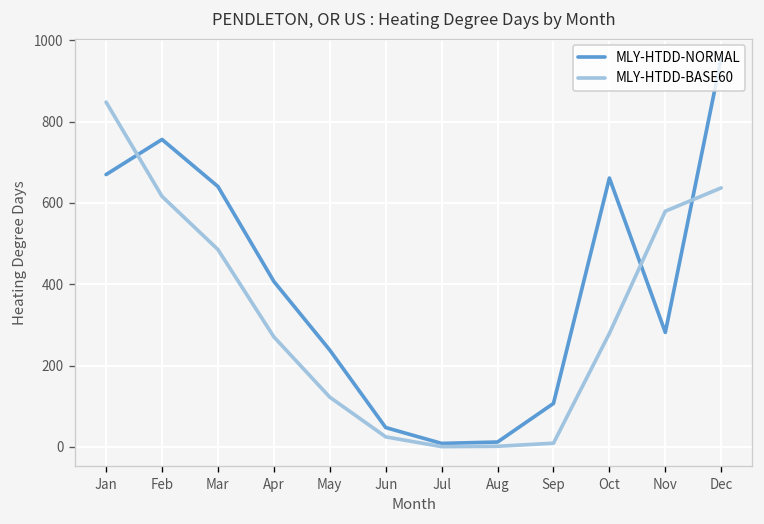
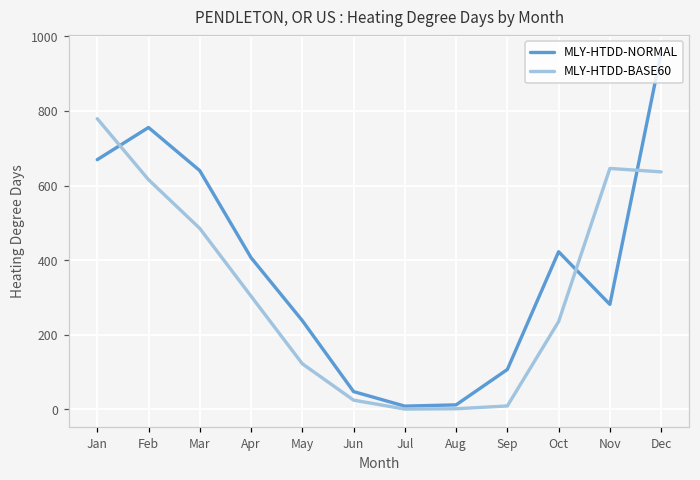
MLY-HTDD-BASE60, Jan: 850 -> 780
MLY-HTDD-BASE60, Apr: 270 -> 300
MLY-HTDD-NORMAL, Oct: 660 -> 420
MLY-HTDD-BASE60, Oct: 280 -> 240
MLY-HTDD-BASE60, Nov: 580 -> 650
